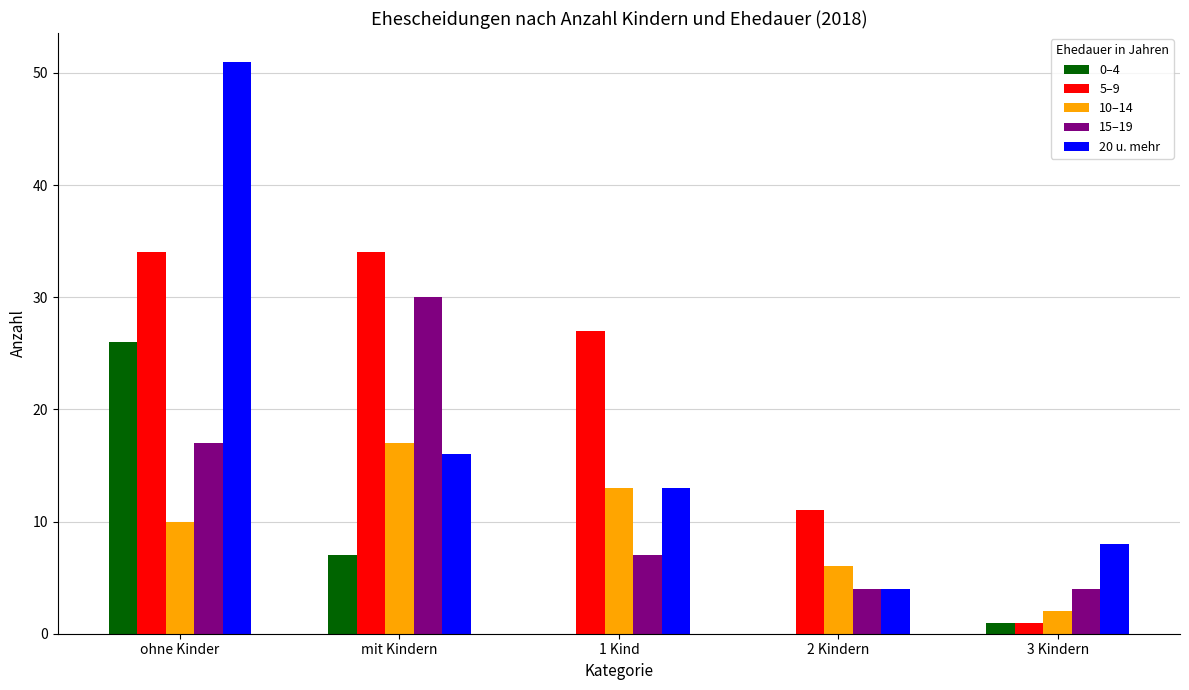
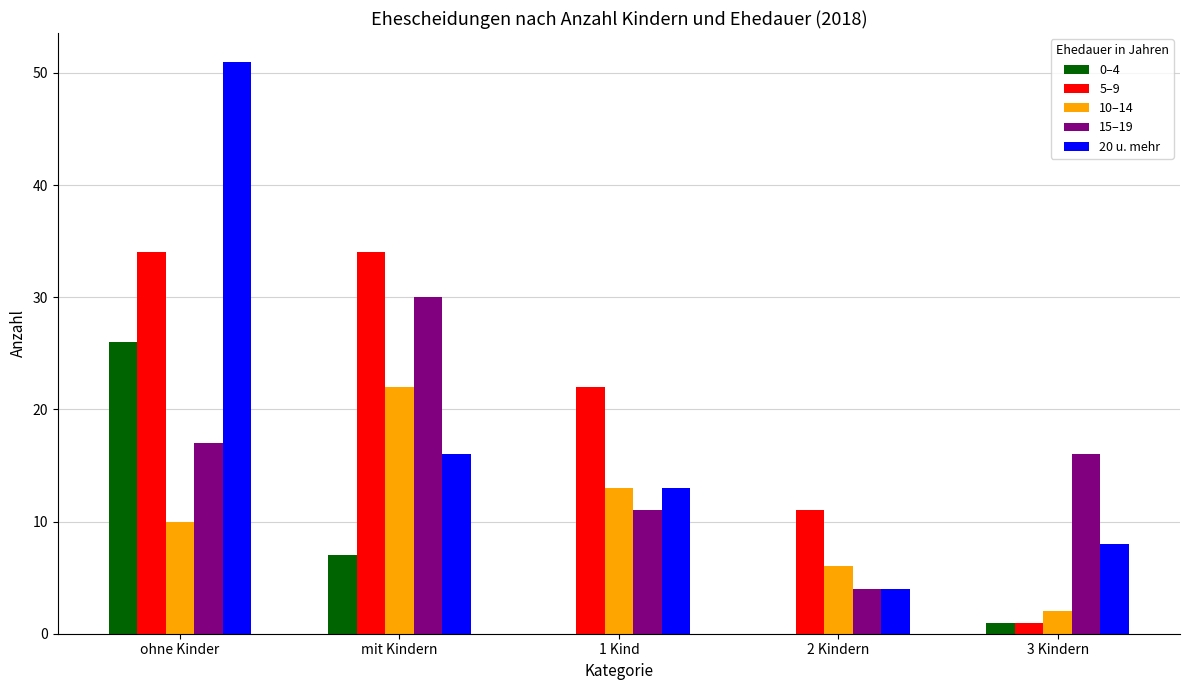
10–14, mit Kindern: 17 -> 22
5–9, 1 Kind: 27 -> 22
15–19, 1 Kind: 7 -> 11
15–19, 3 Kindern: 4 -> 16
